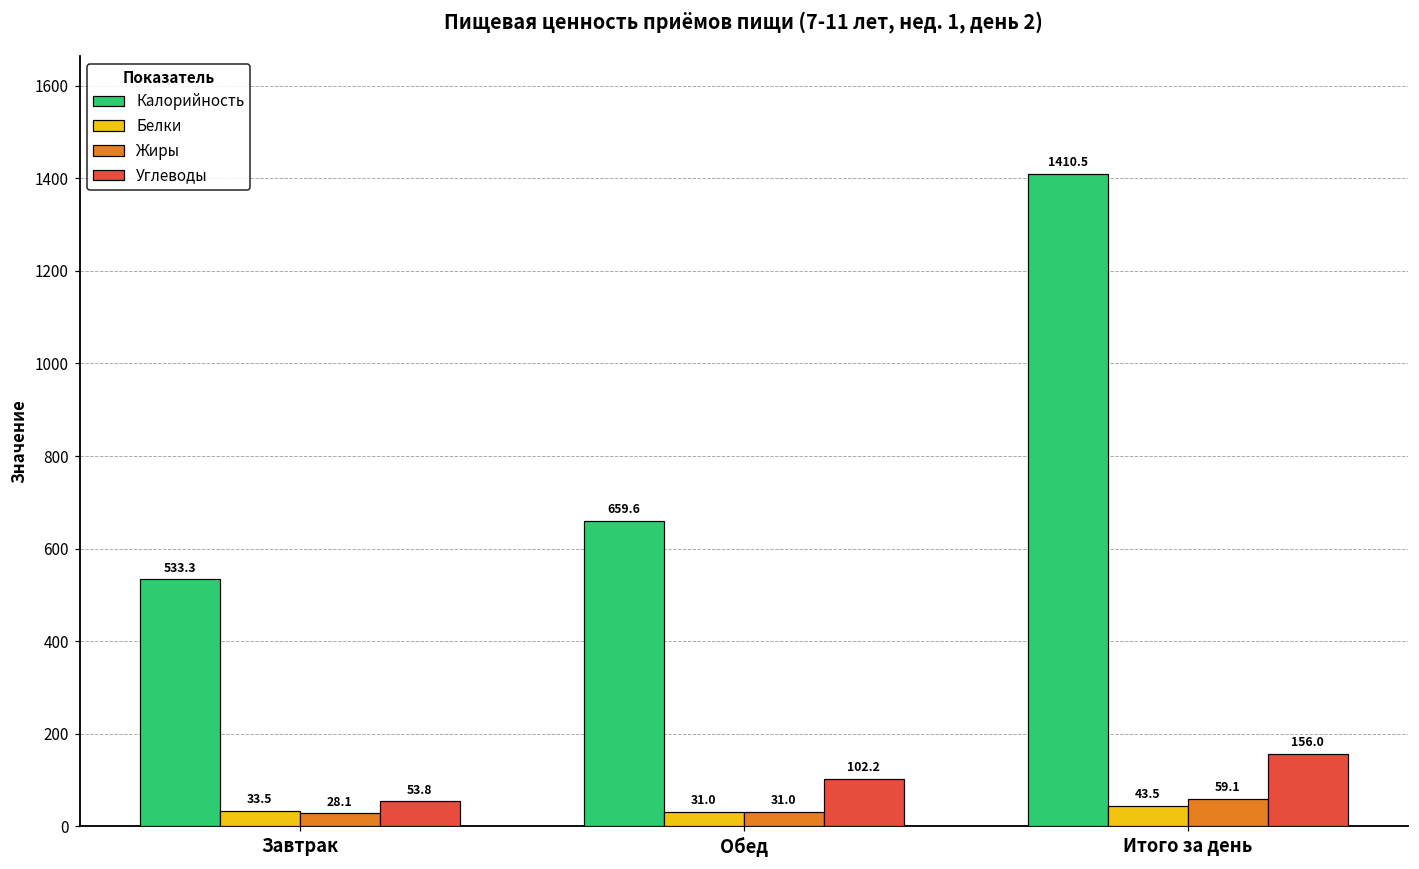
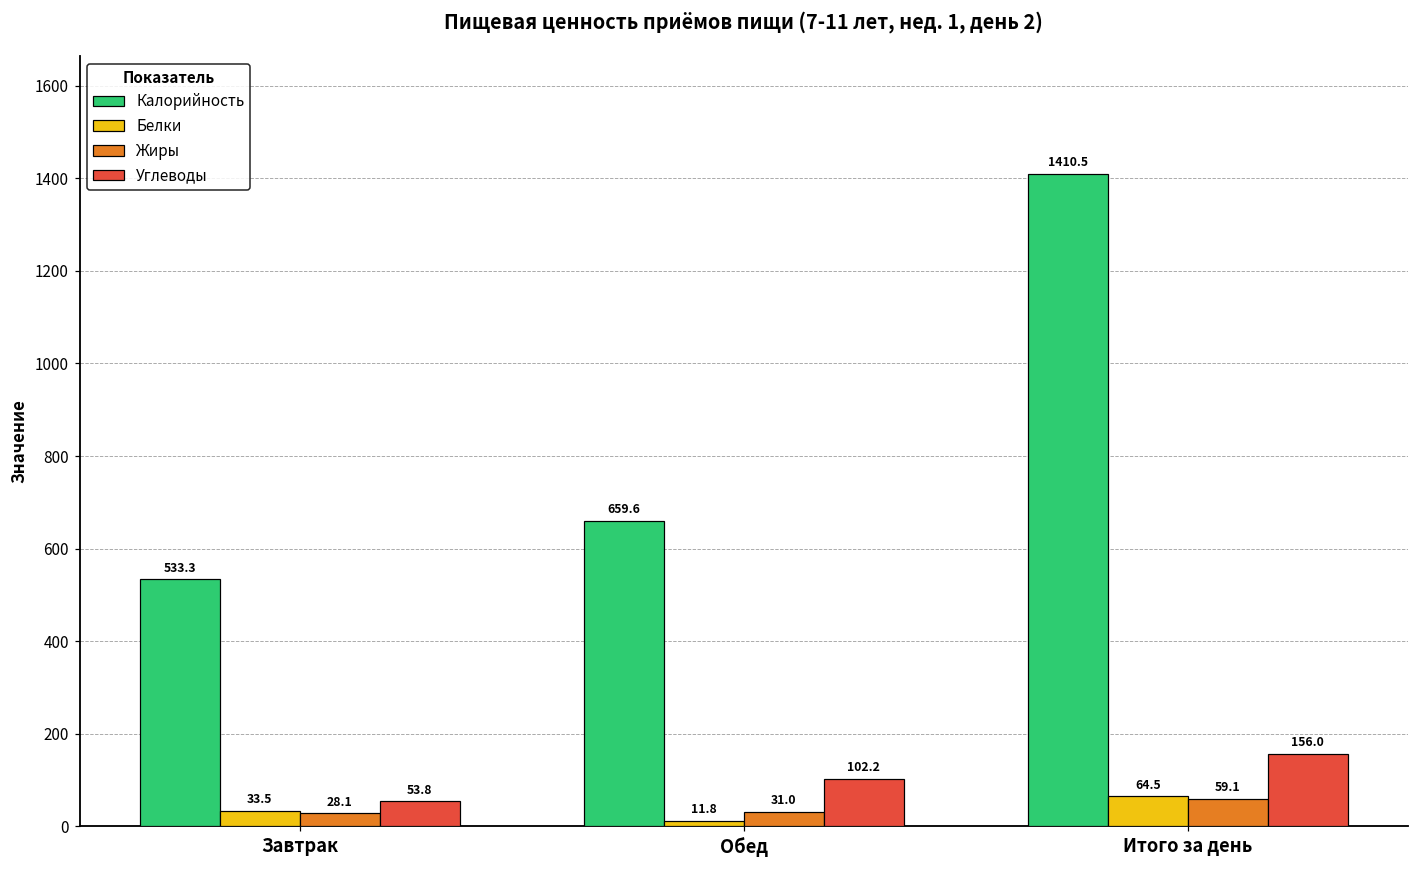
Белки, Обед: 31.0 -> 11.8
Белки, Итого за день: 43.5 -> 64.5
